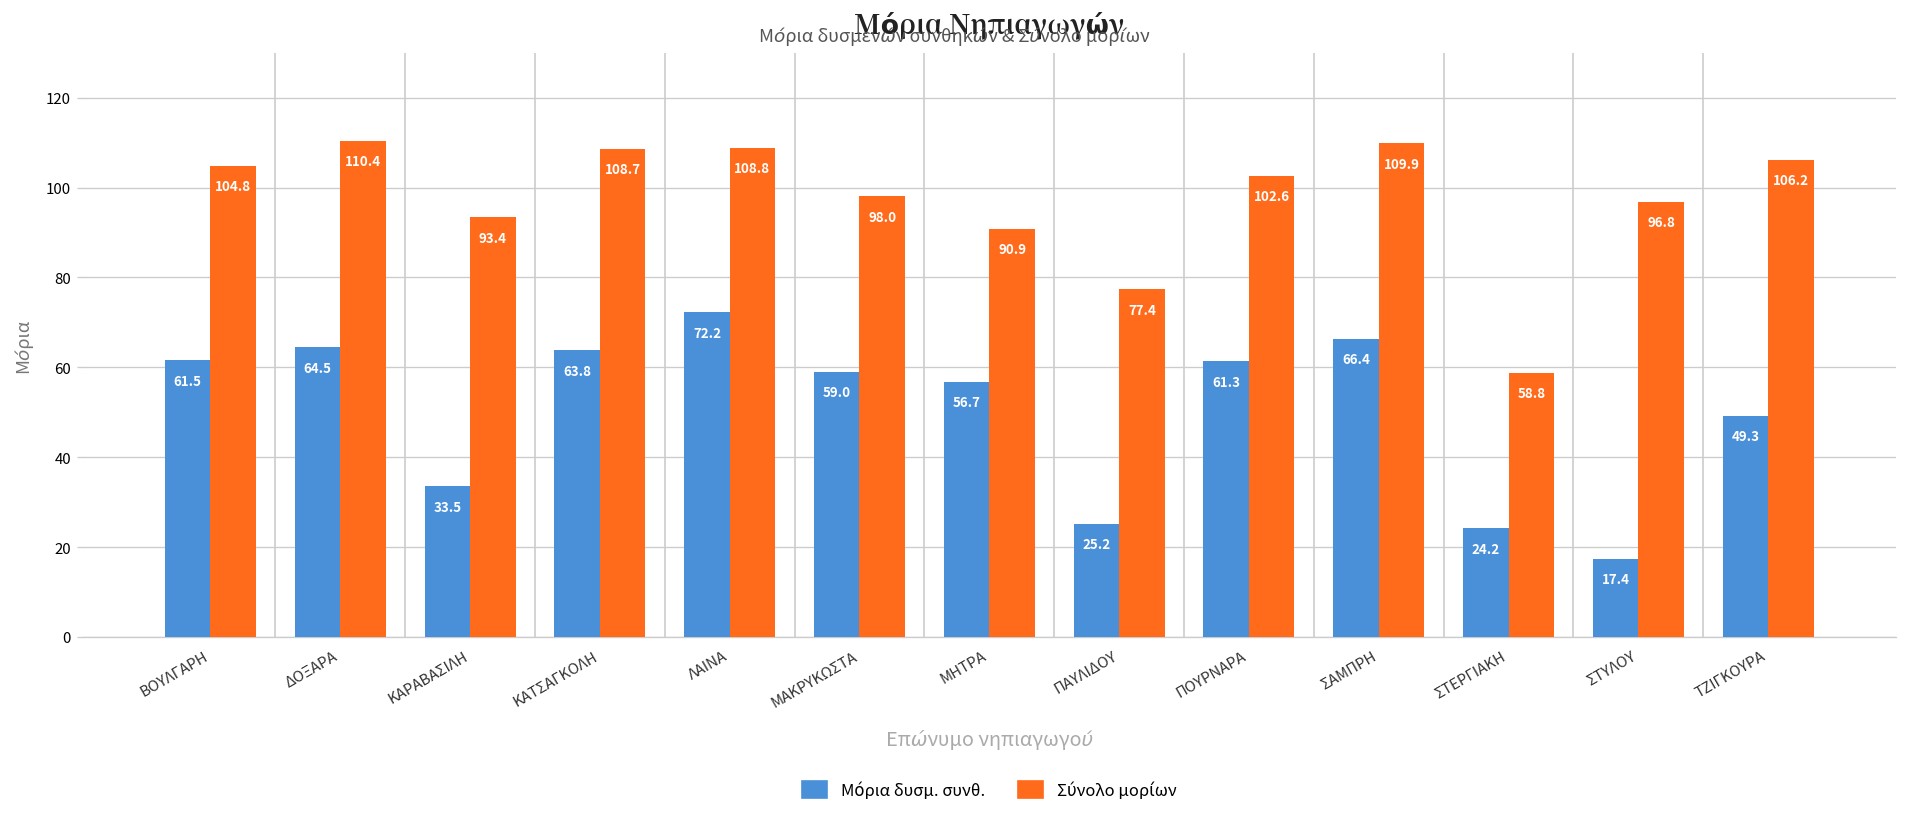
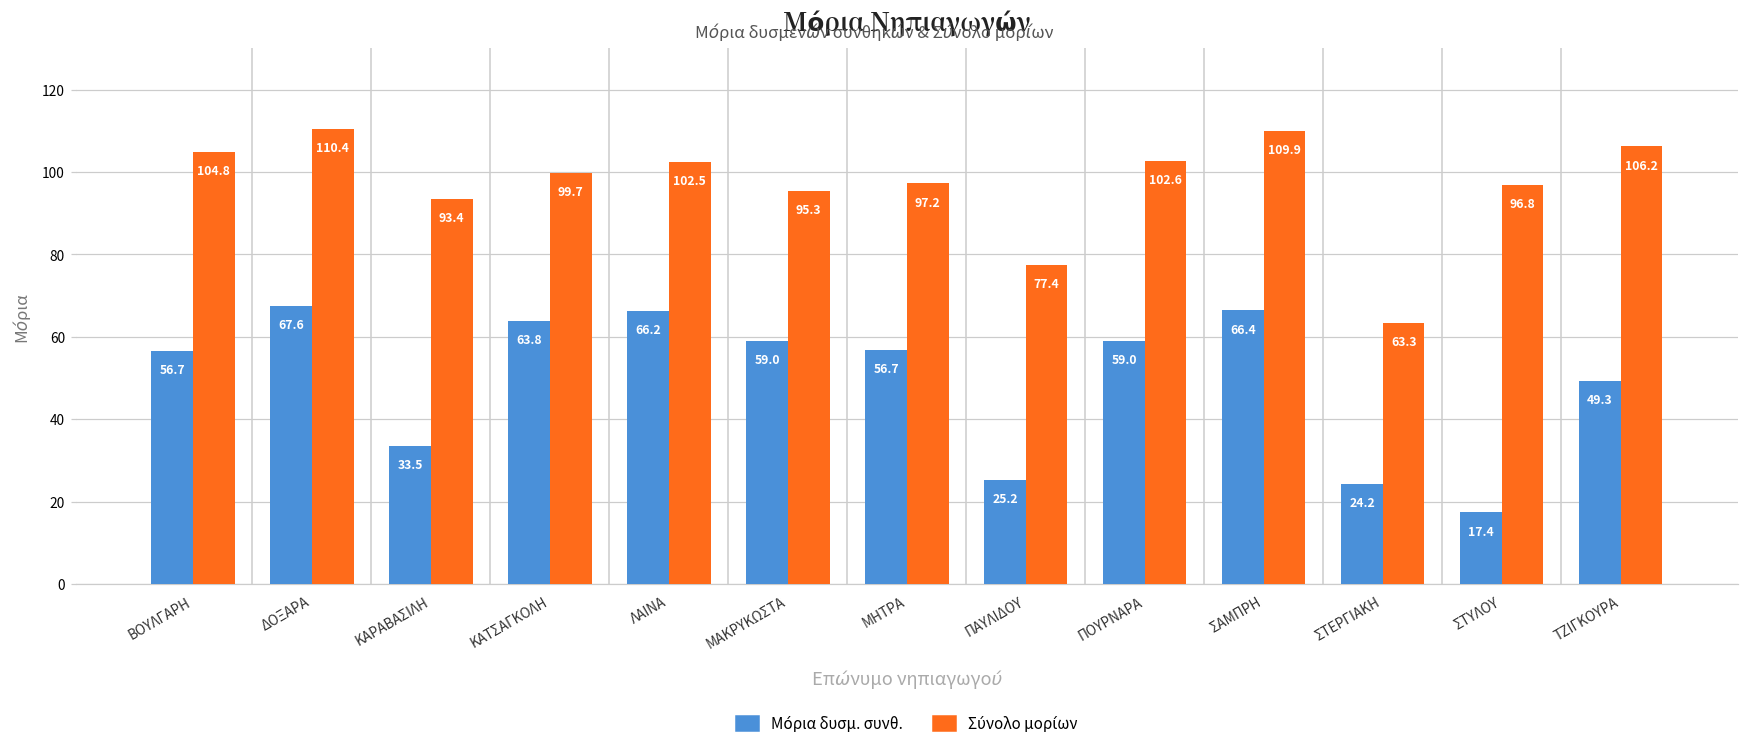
Μόρια δυσμ. συνθ., ΒΟΥΛΓΑΡΗ: 61.5 -> 56.7
Μόρια δυσμ. συνθ., ΔΟΞΑΡΑ: 64.5 -> 67.6
Σύνολο μορίων, ΚΑΤΣΑΓΚΟΛΗ: 108.7 -> 99.7
Μόρια δυσμ. συνθ., ΛΑΙΝΑ: 72.2 -> 66.2
Σύνολο μορίων, ΛΑΙΝΑ: 108.8 -> 102.5
Σύνολο μορίων, ΜΑΚΡΥΚΩΣΤΑ: 98.0 -> 95.3
Σύνολο μορίων, ΜΗΤΡΑ: 90.9 -> 97.2
Μόρια δυσμ. συνθ., ΠΟΥΡΝΑΡΑ: 61.3 -> 59.0
Σύνολο μορίων, ΣΤΕΡΓΙΑΚΗ: 58.8 -> 63.3
